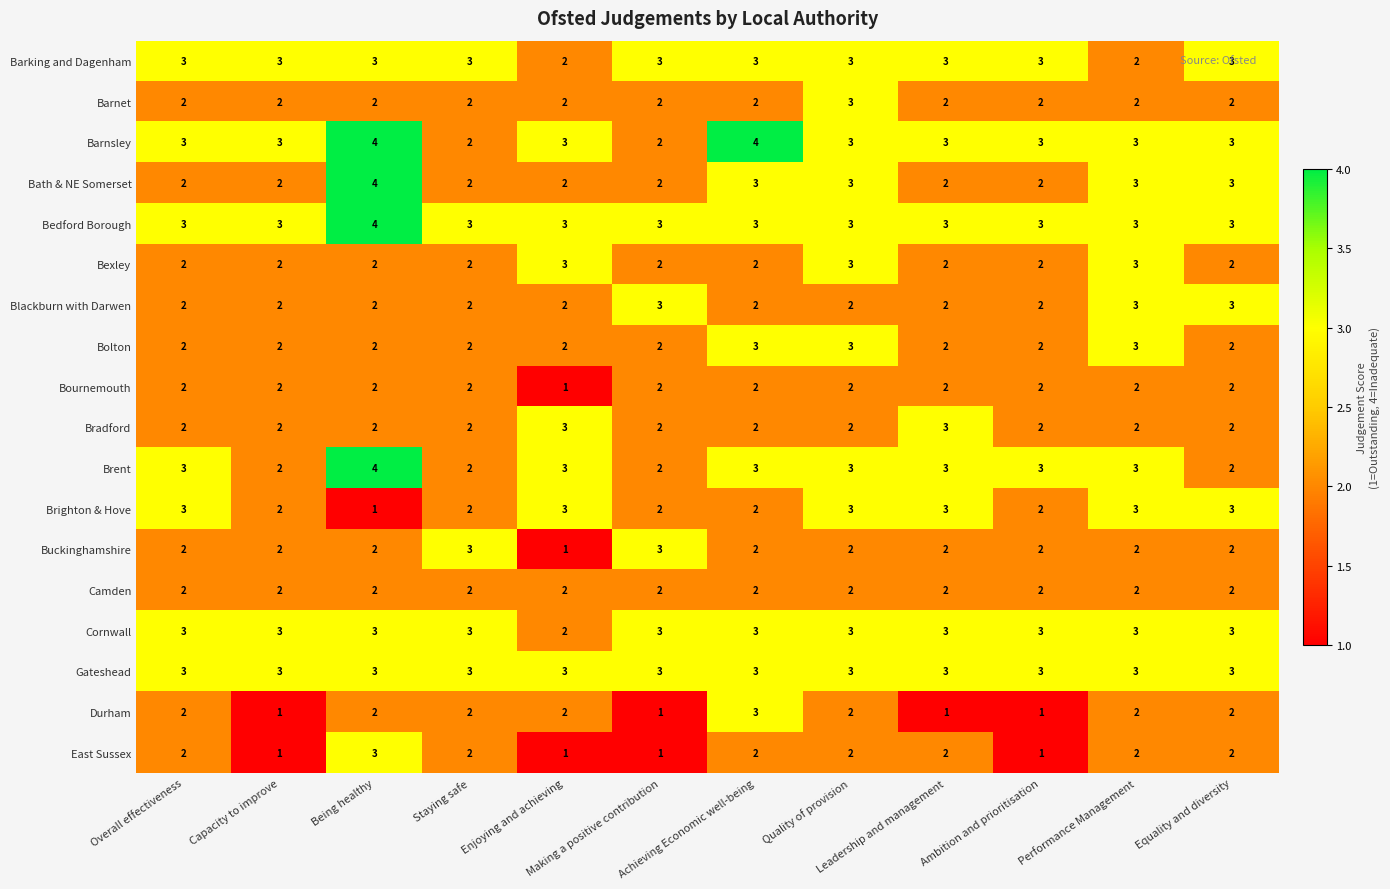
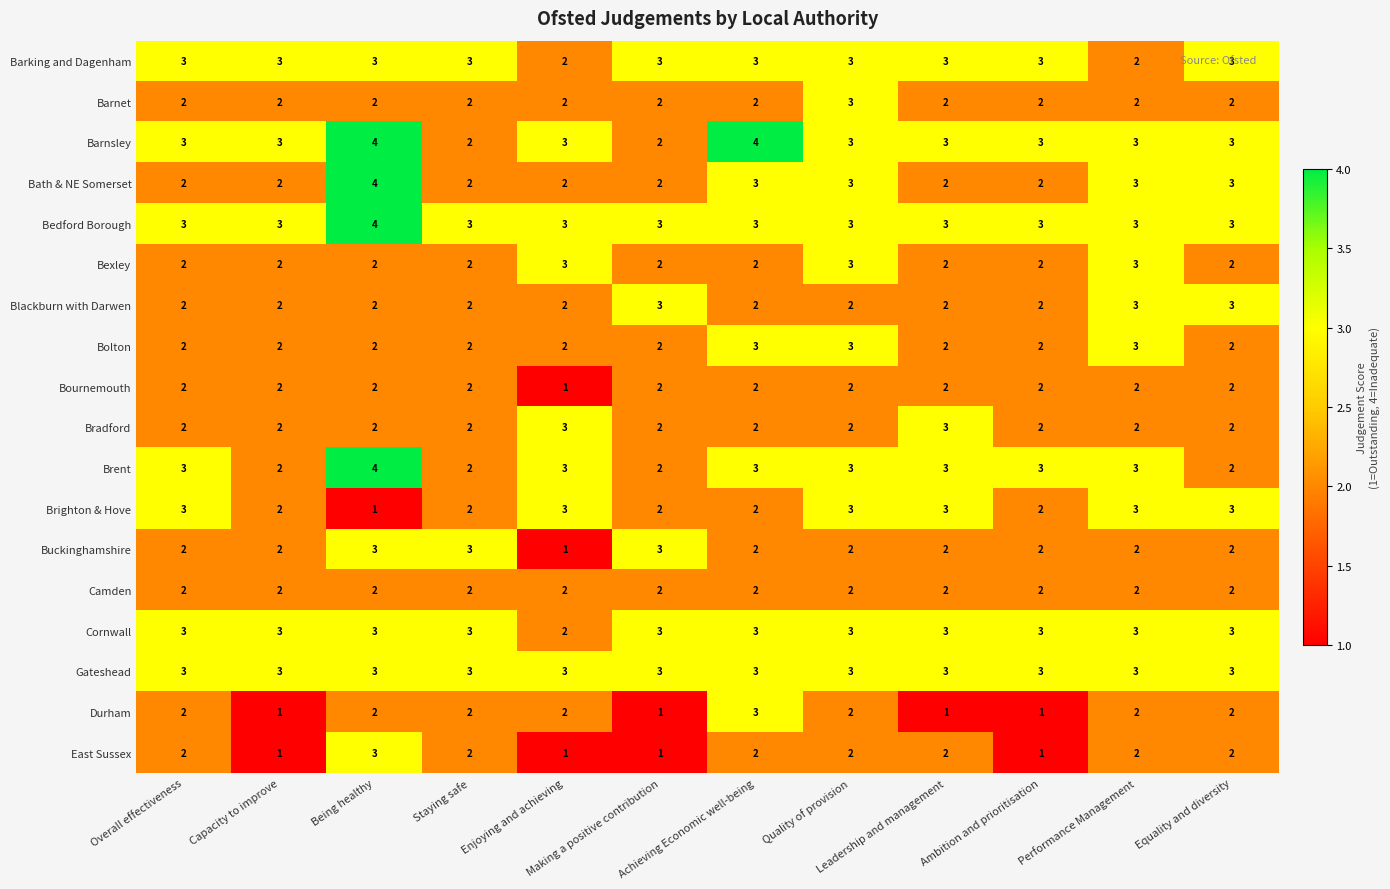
Buckinghamshire, Being healthy: 2 -> 3
